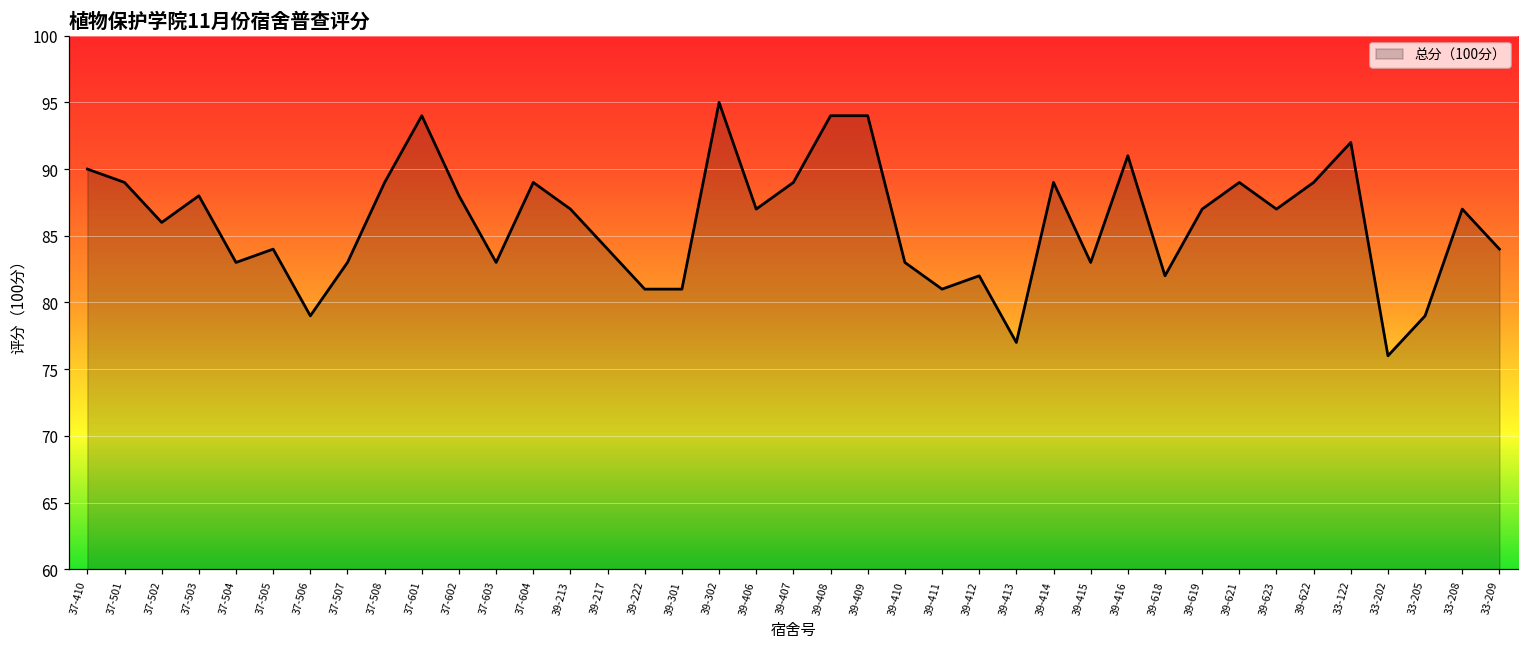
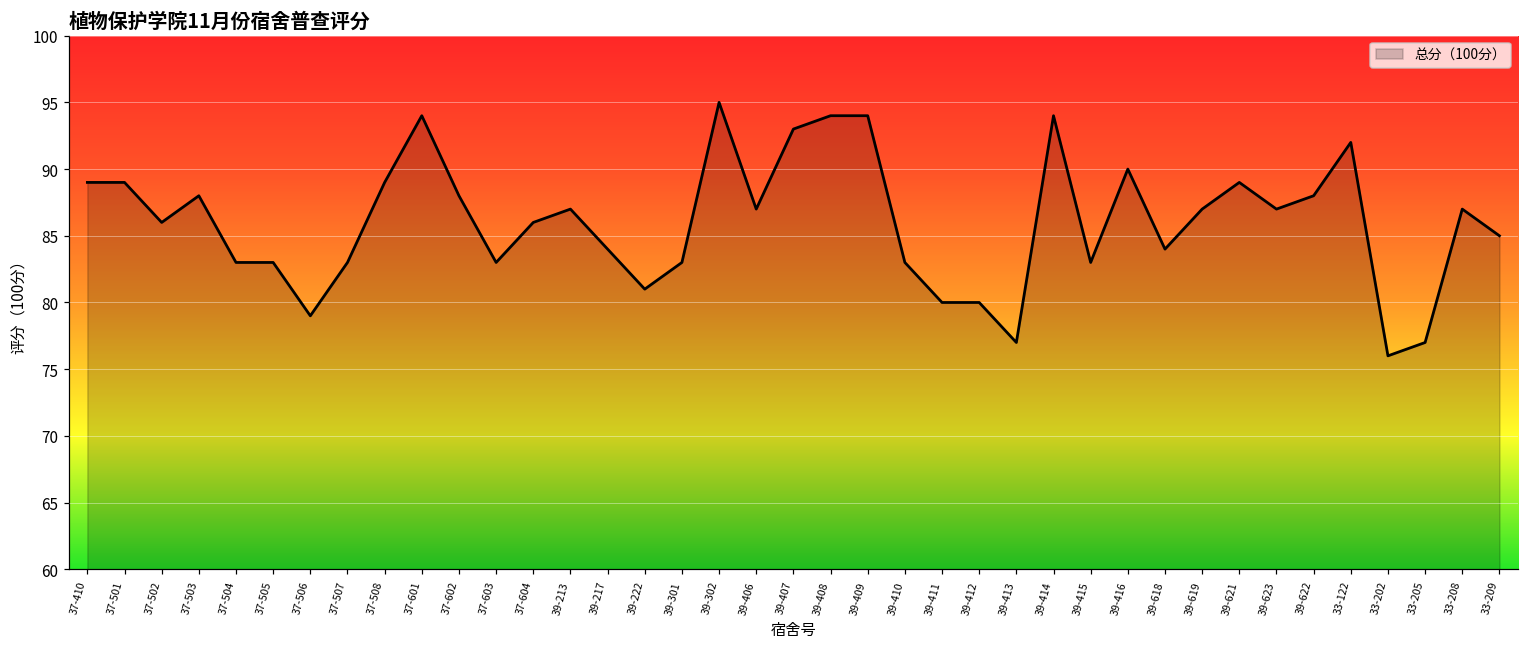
37-410: 90 -> 89
37-505: 84 -> 83
37-604: 89 -> 86
39-301: 81 -> 83
39-407: 89 -> 93
39-411: 81 -> 80
39-412: 82 -> 80
39-414: 89 -> 94
39-416: 91 -> 90
39-618: 82 -> 84
39-622: 89 -> 88
33-205: 79 -> 77
33-209: 84 -> 85
